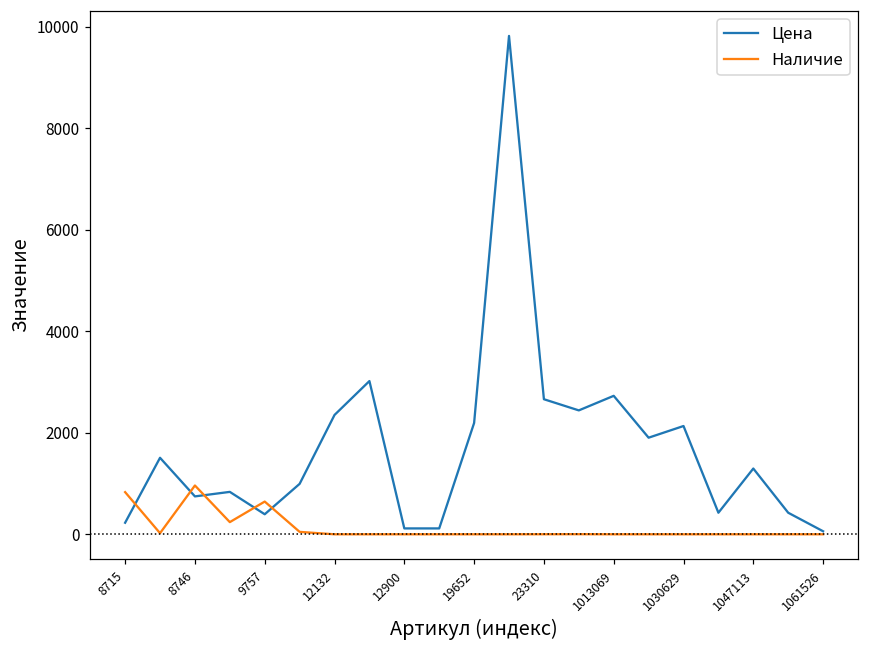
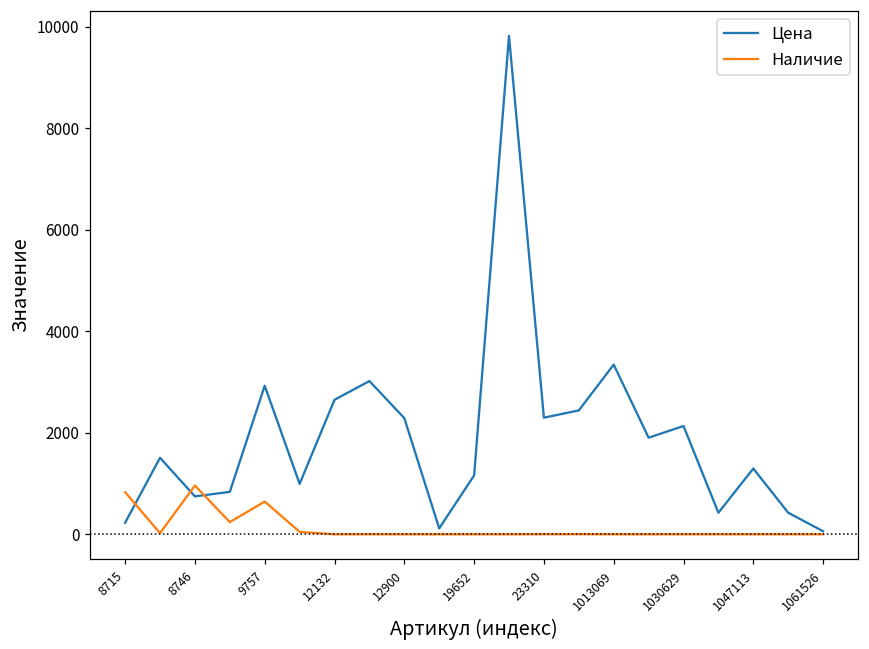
Цена, 9757: 400 -> 2900
Цена, 12132: 2400 -> 2700
Цена, 12900: 100 -> 2300
Цена, 19652: 2200 -> 1200
Цена, 23310: 2700 -> 2300
Цена, 1013069: 2700 -> 3300
